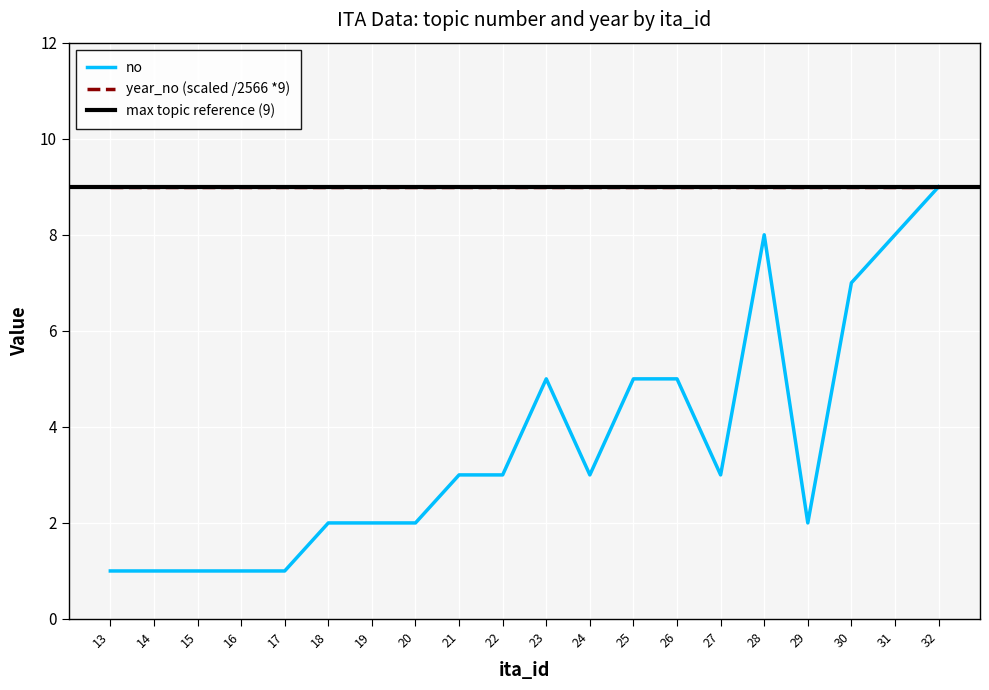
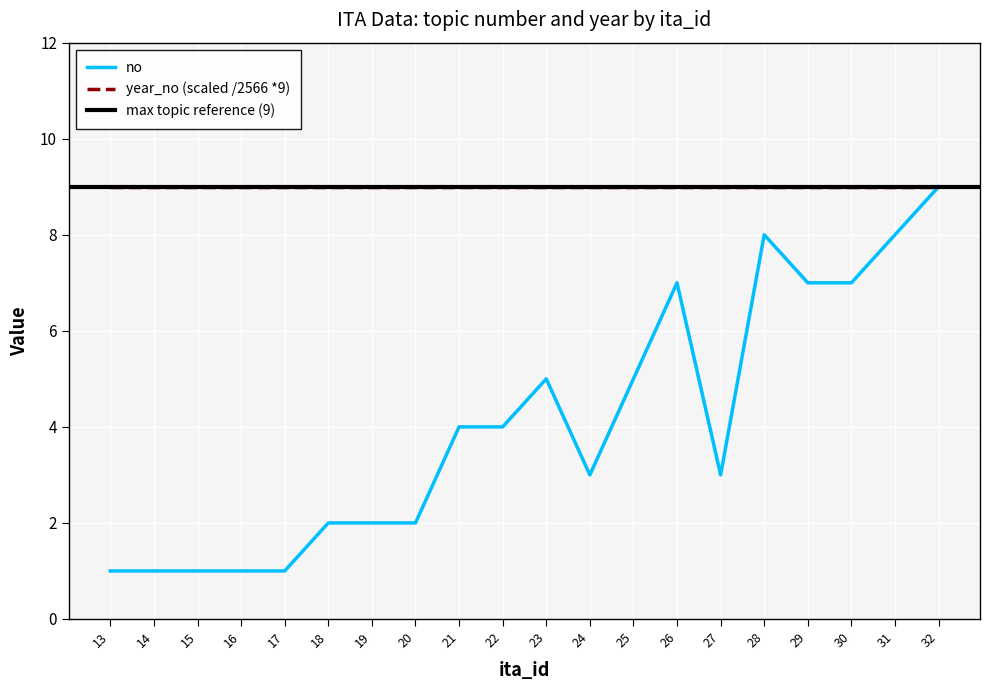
no, 21: 3 -> 4
no, 22: 3 -> 4
no, 26: 5 -> 7
no, 29: 2 -> 7
